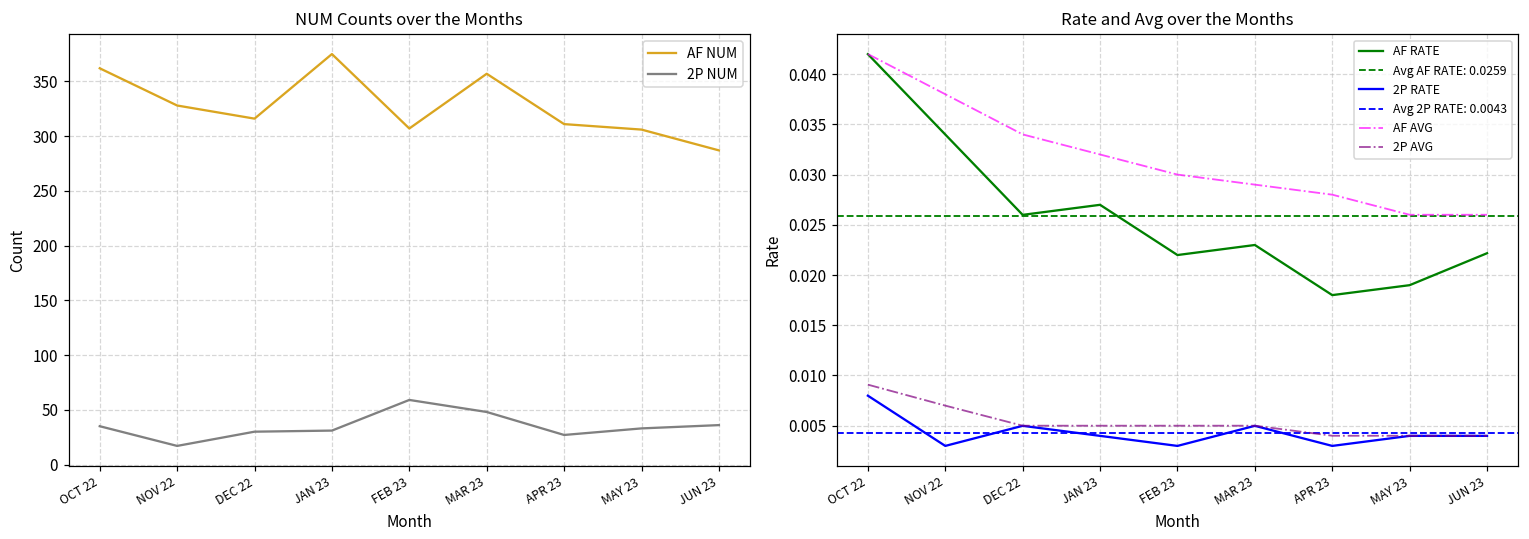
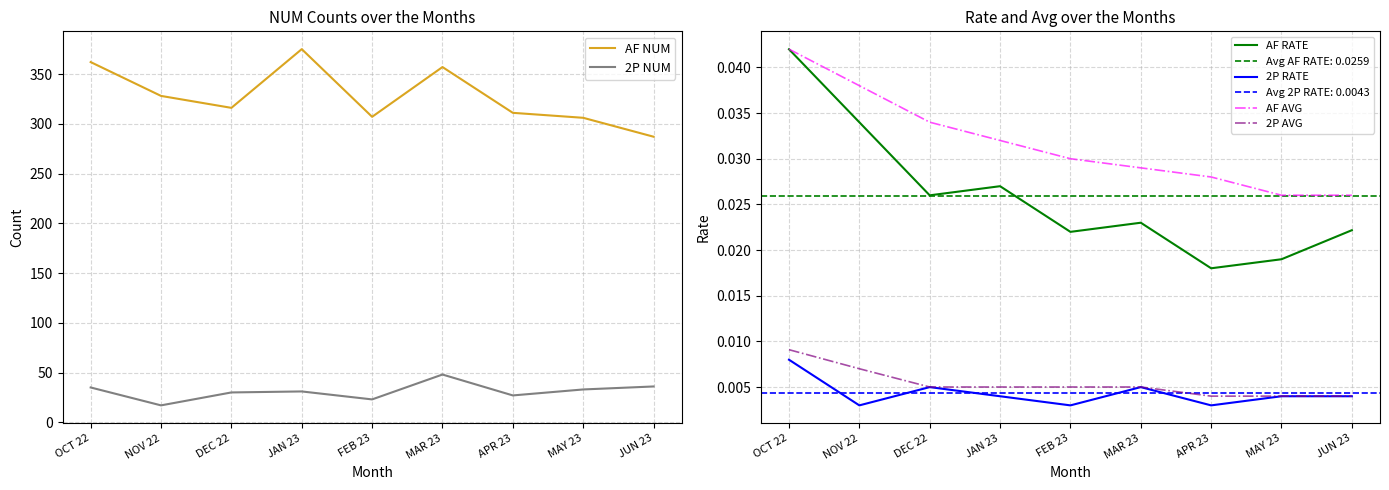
NUM Counts over the Months, 2P NUM, FEB 23: 60 -> 20
